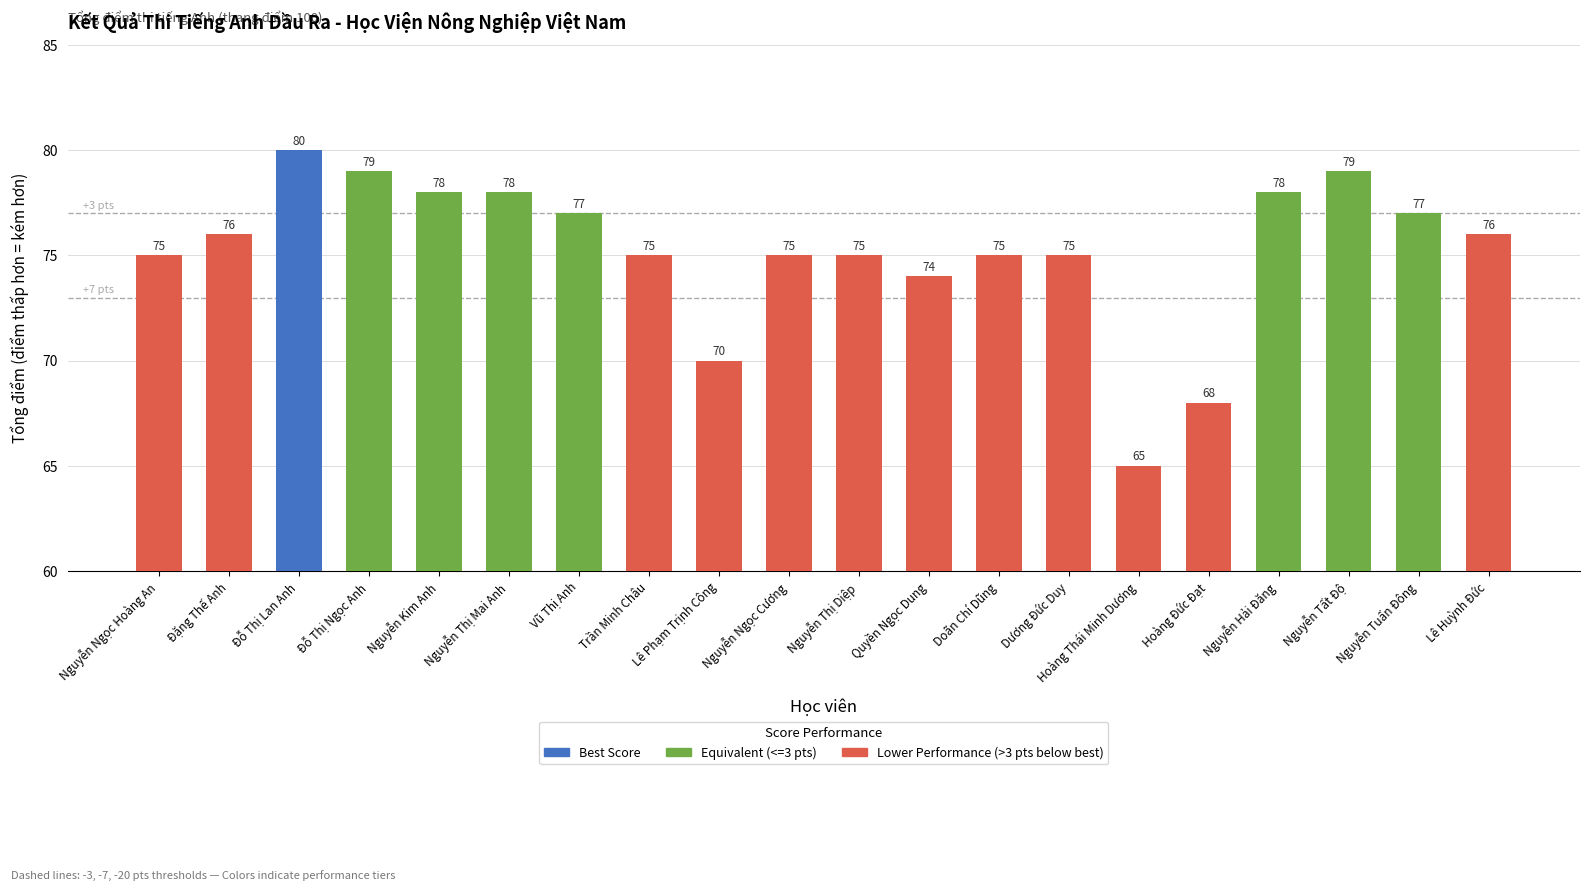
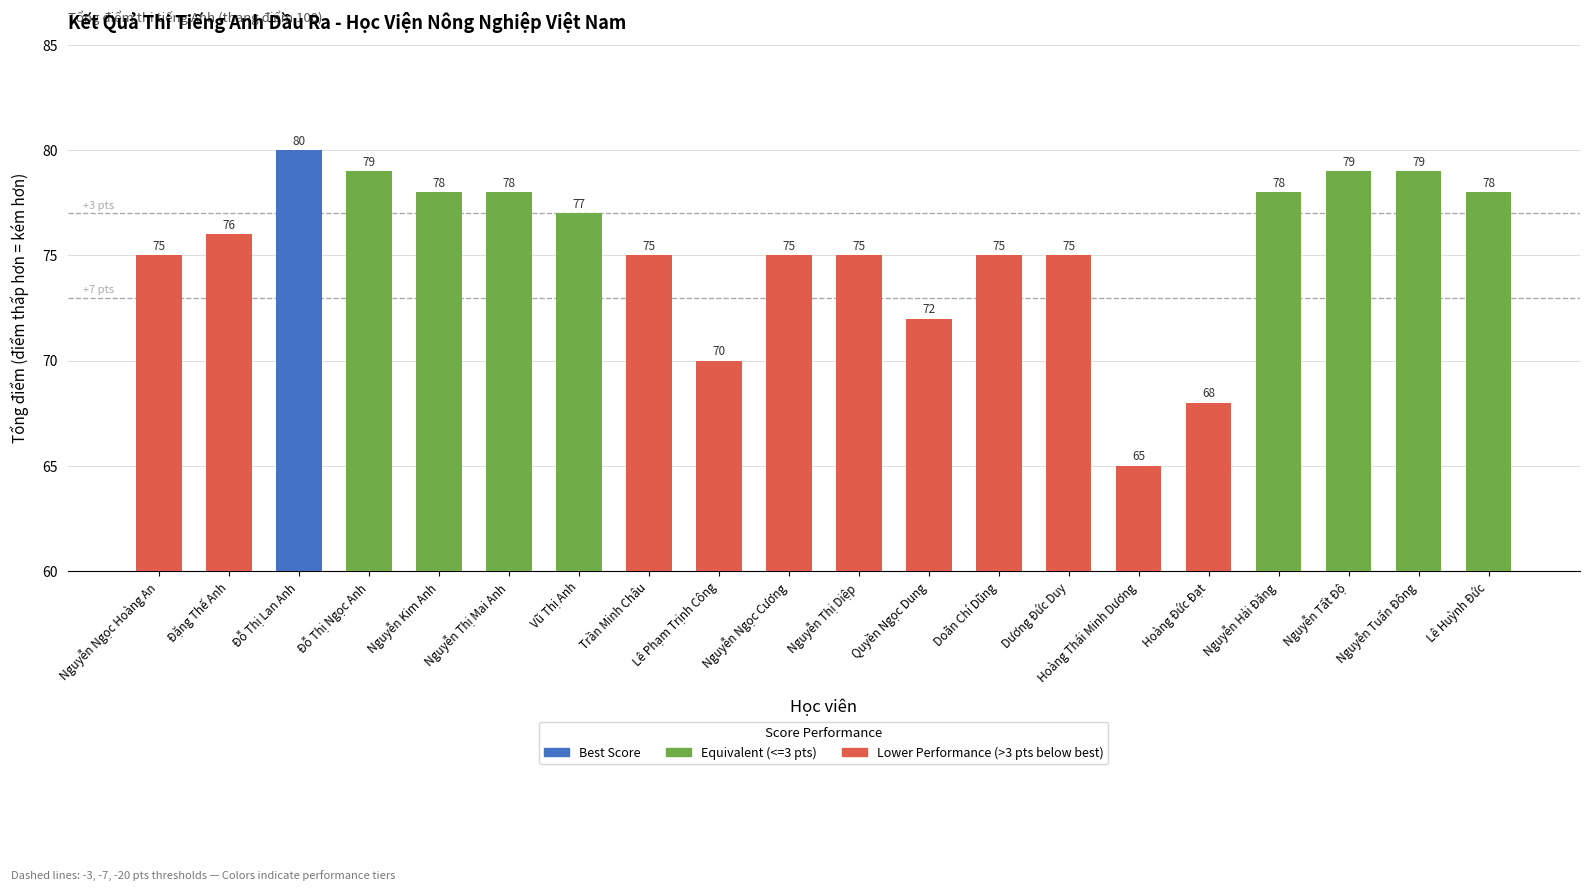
Quyền Ngọc Dung: 74 -> 72
Nguyễn Tuấn Đông: 77 -> 79
Lê Huỳnh Đức: 76 -> 78
